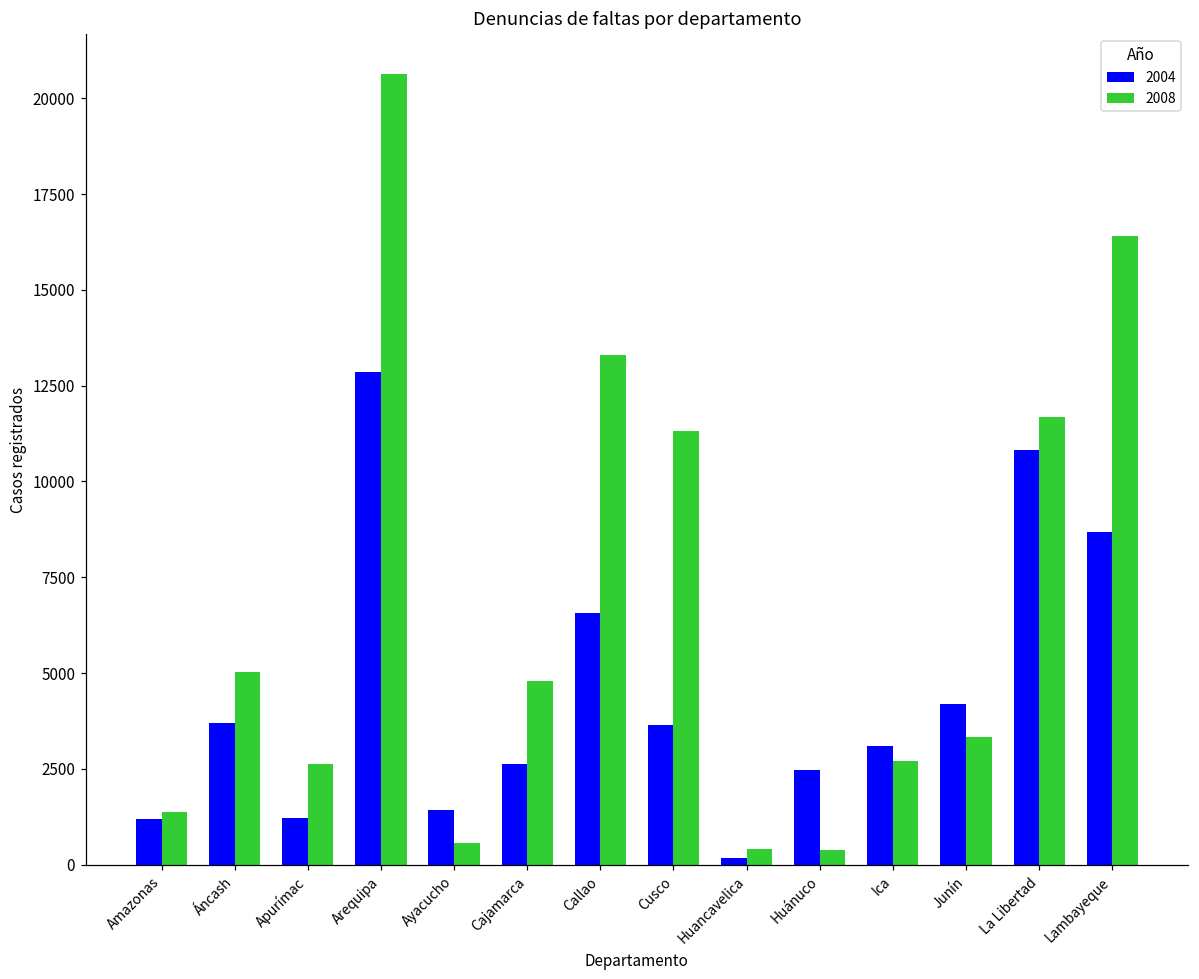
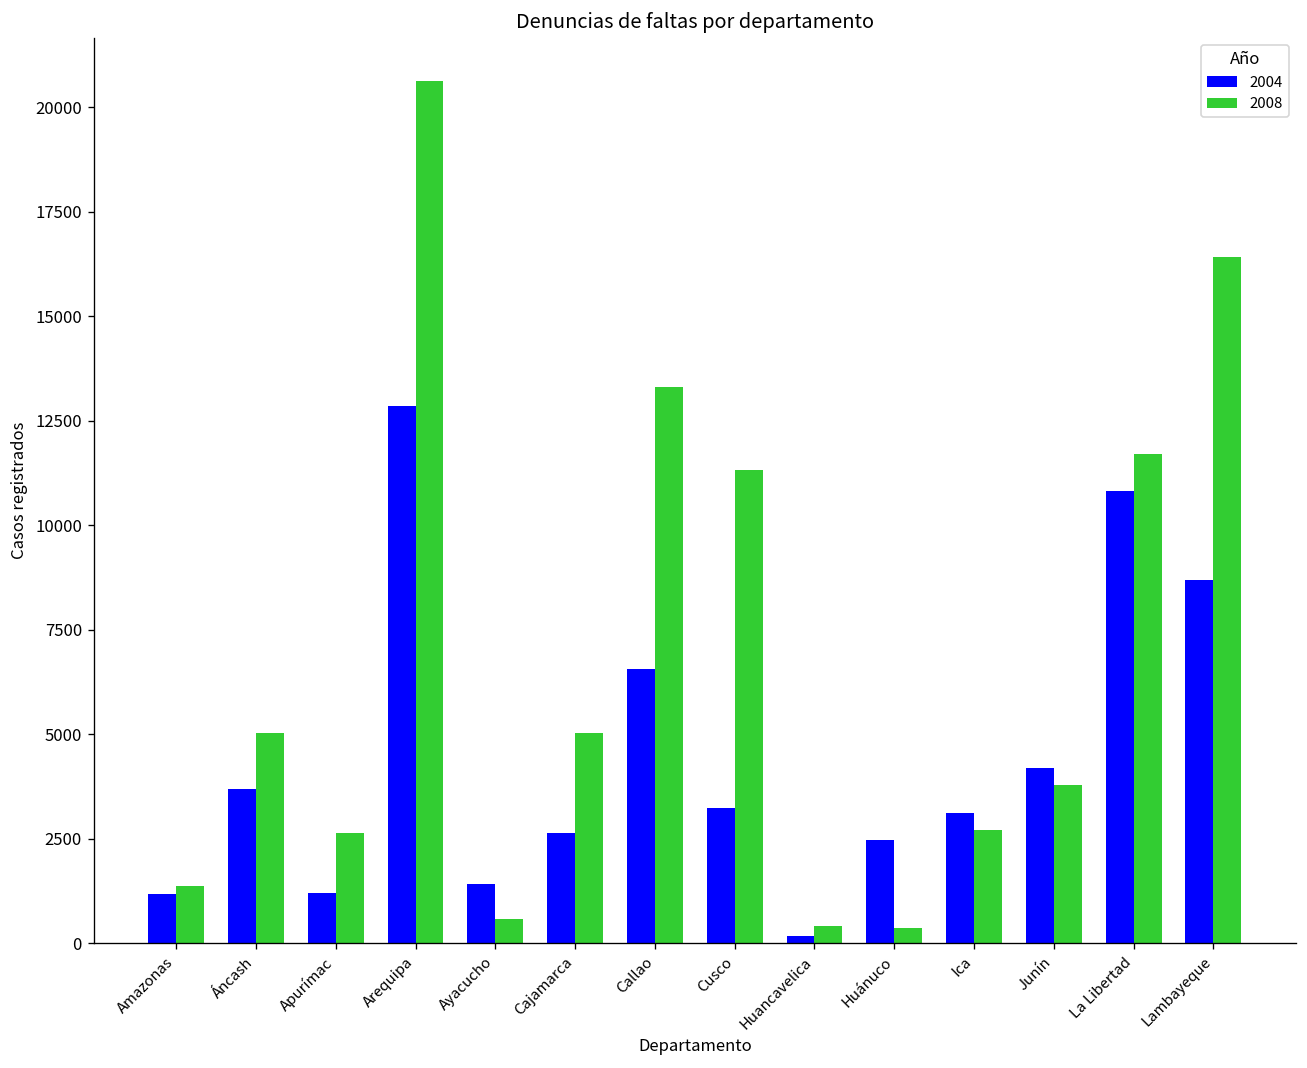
2008, Cajamarca: 4800 -> 5000
2004, Cusco: 3700 -> 3200
2008, Junín: 3300 -> 3800
